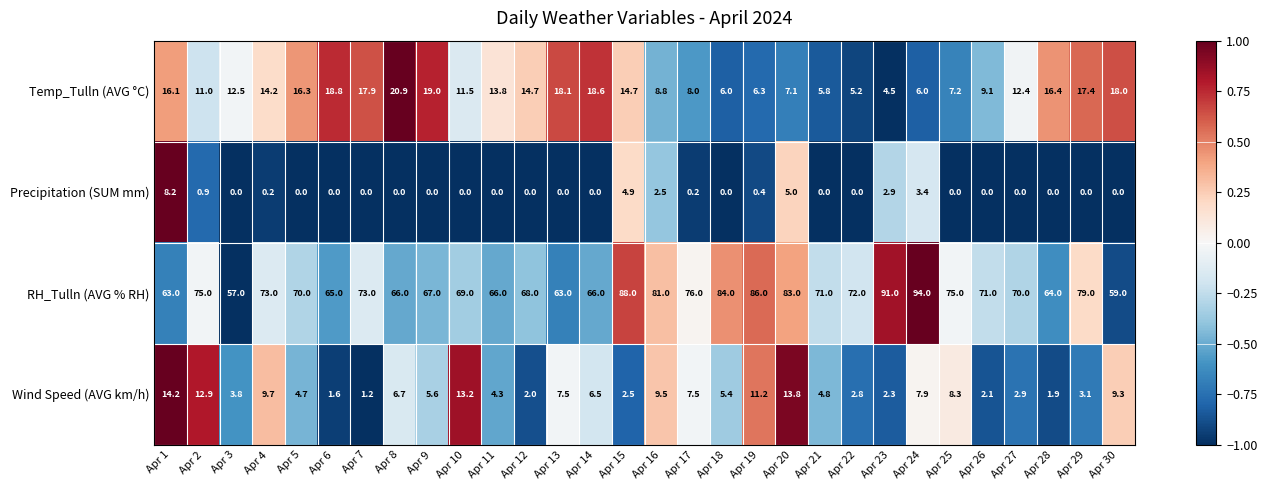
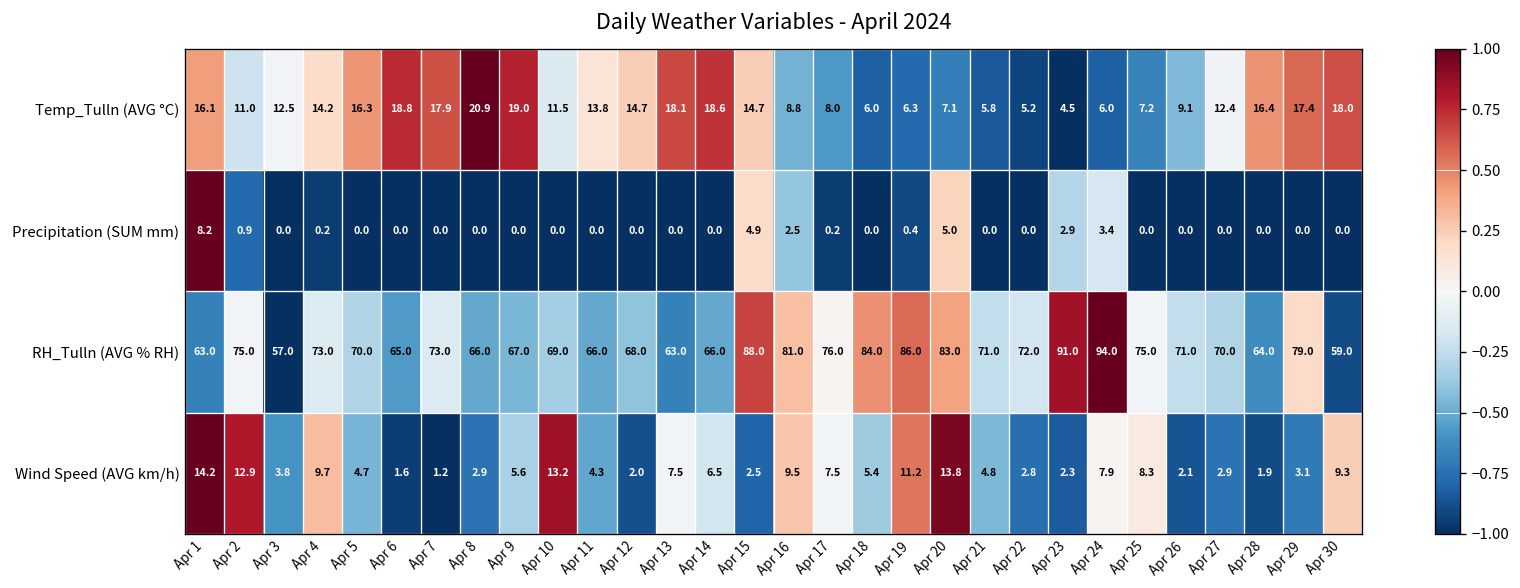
Wind Speed (AVG km/h), Apr 8: 6.7 -> 2.9
